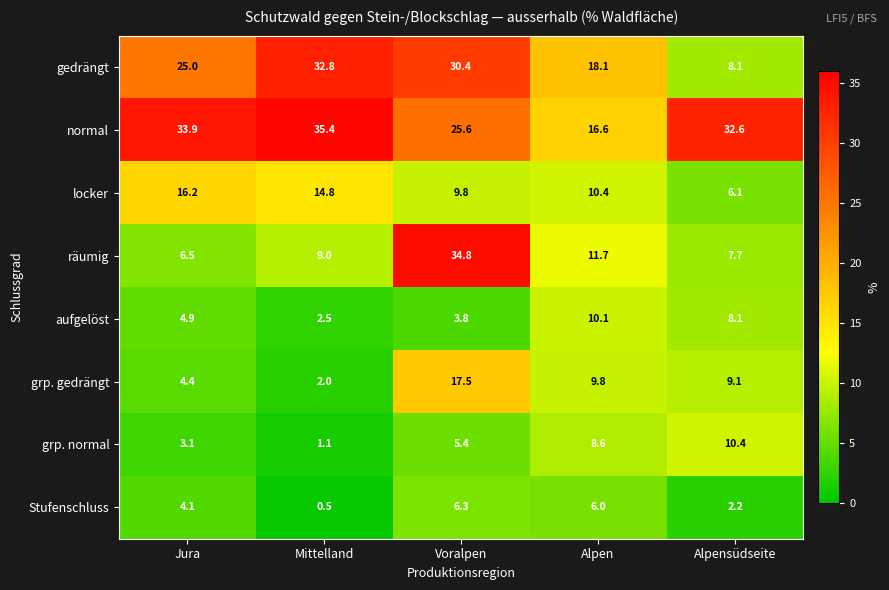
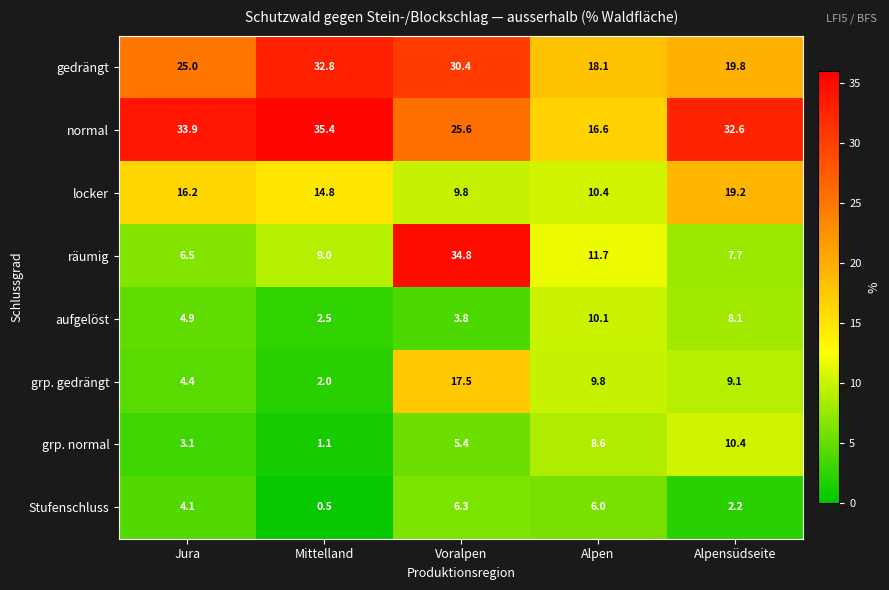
gedrängt, Alpensüdseite: 8.1 -> 19.8
locker, Alpensüdseite: 6.1 -> 19.2
